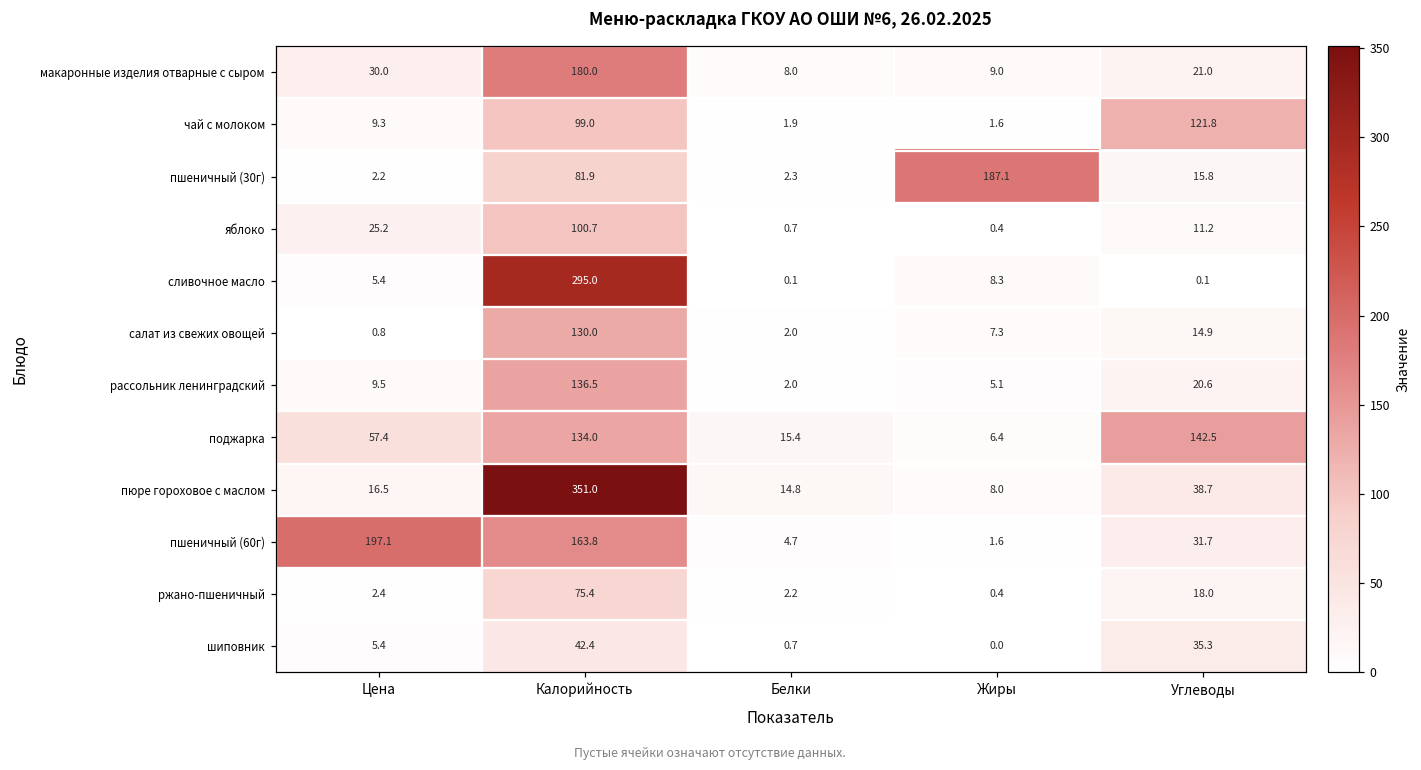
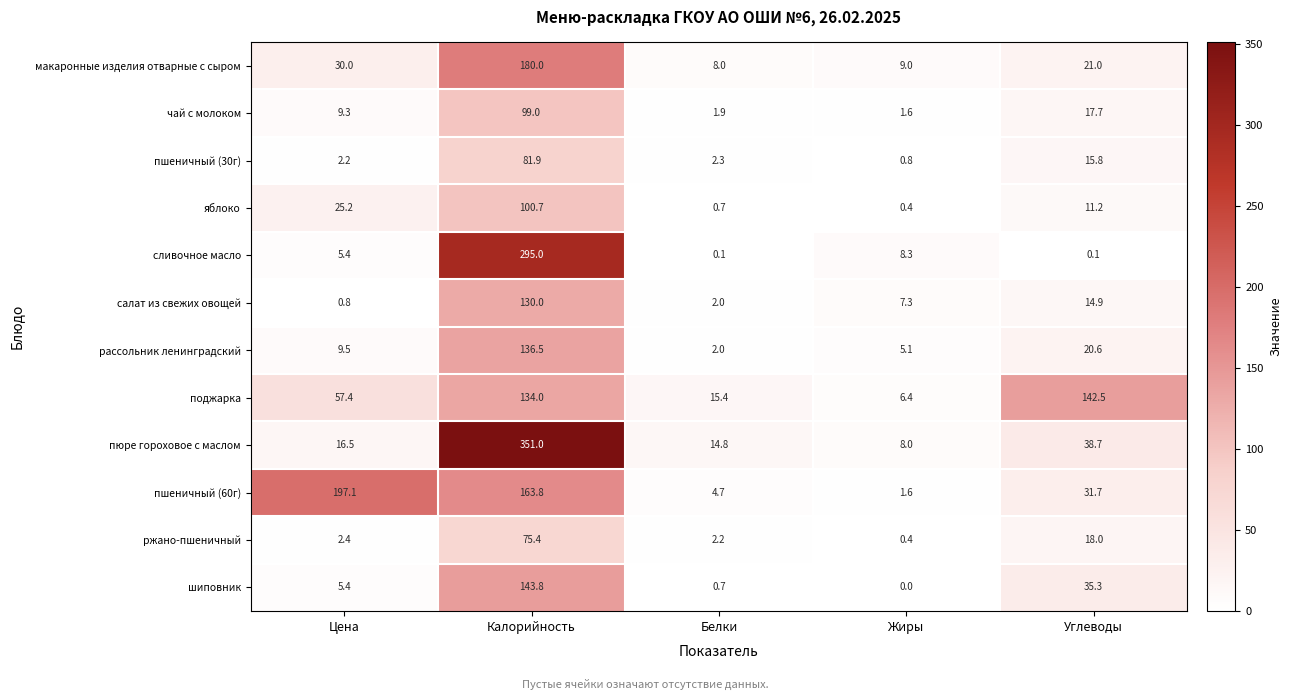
чай с молоком, Углеводы: 121.8 -> 17.7
пшеничный (30г), Жиры: 187.1 -> 0.8
шиповник, Калорийность: 42.4 -> 143.8
